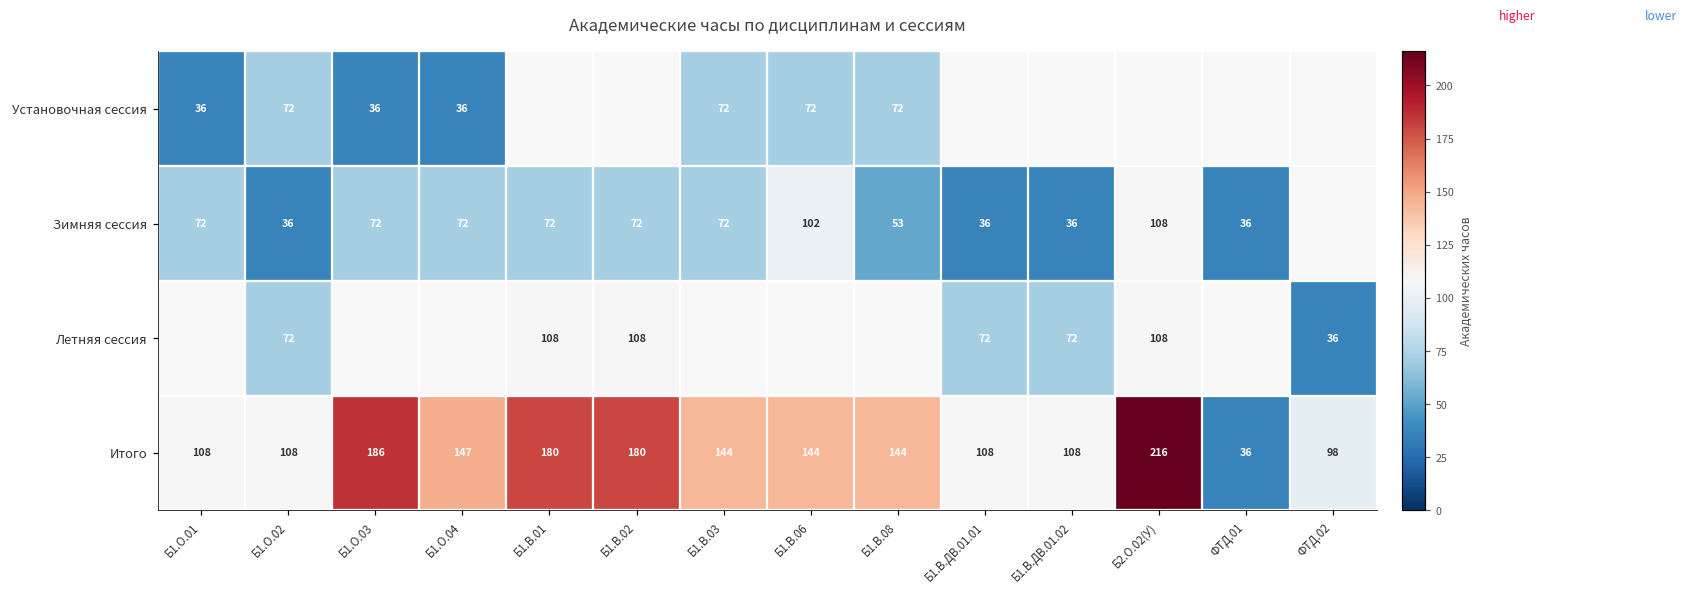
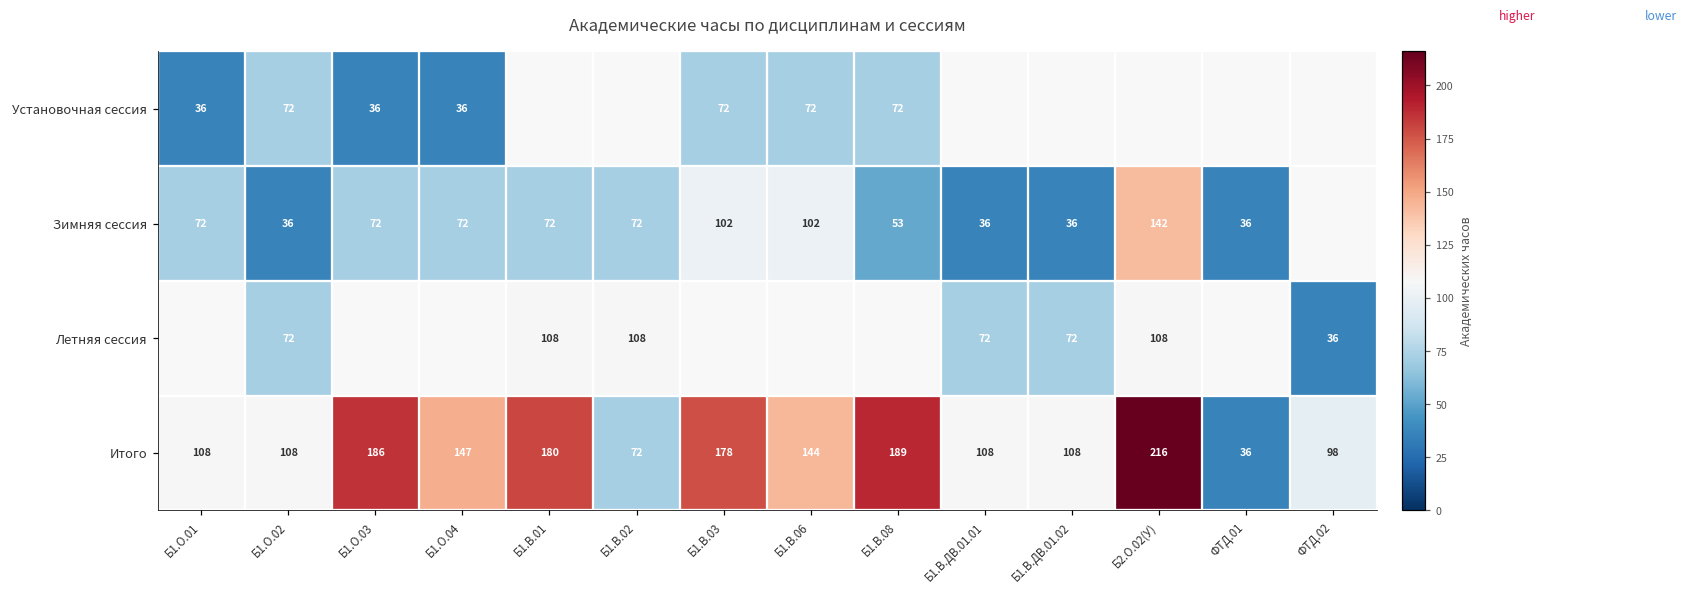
Зимняя сессия, Б1.В.03: 72 -> 102
Зимняя сессия, Б2.О.02(У): 108 -> 142
Итого, Б1.В.02: 180 -> 72
Итого, Б1.В.03: 144 -> 178
Итого, Б1.В.08: 144 -> 189
